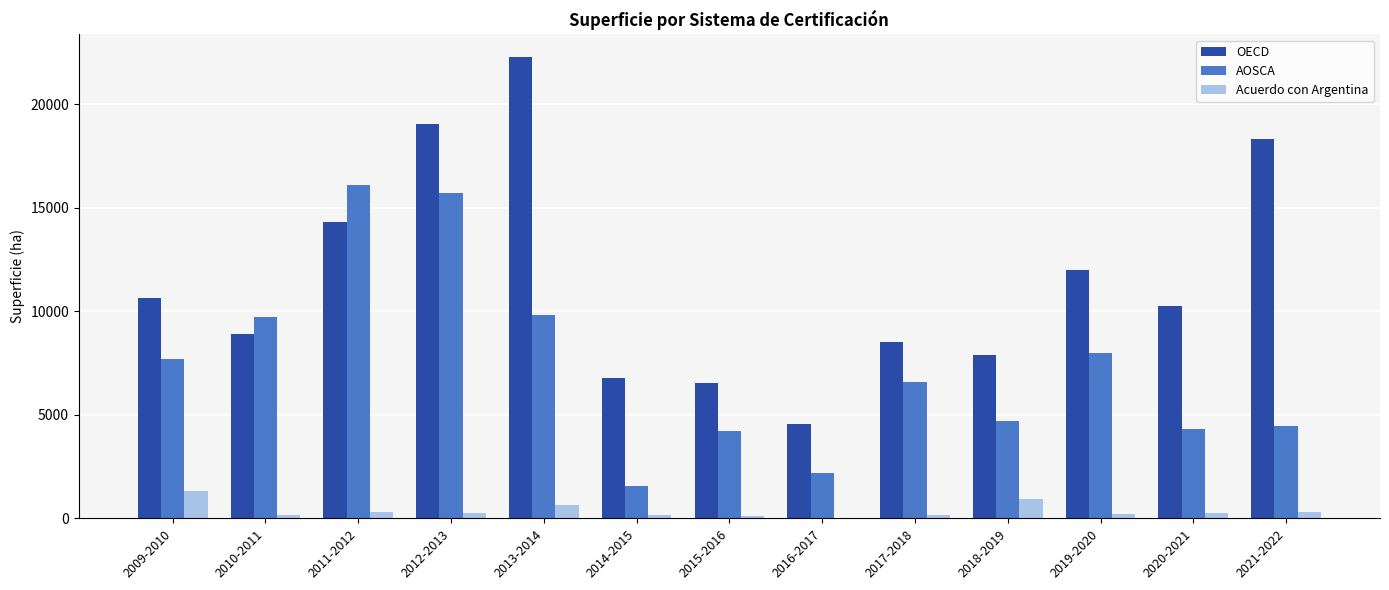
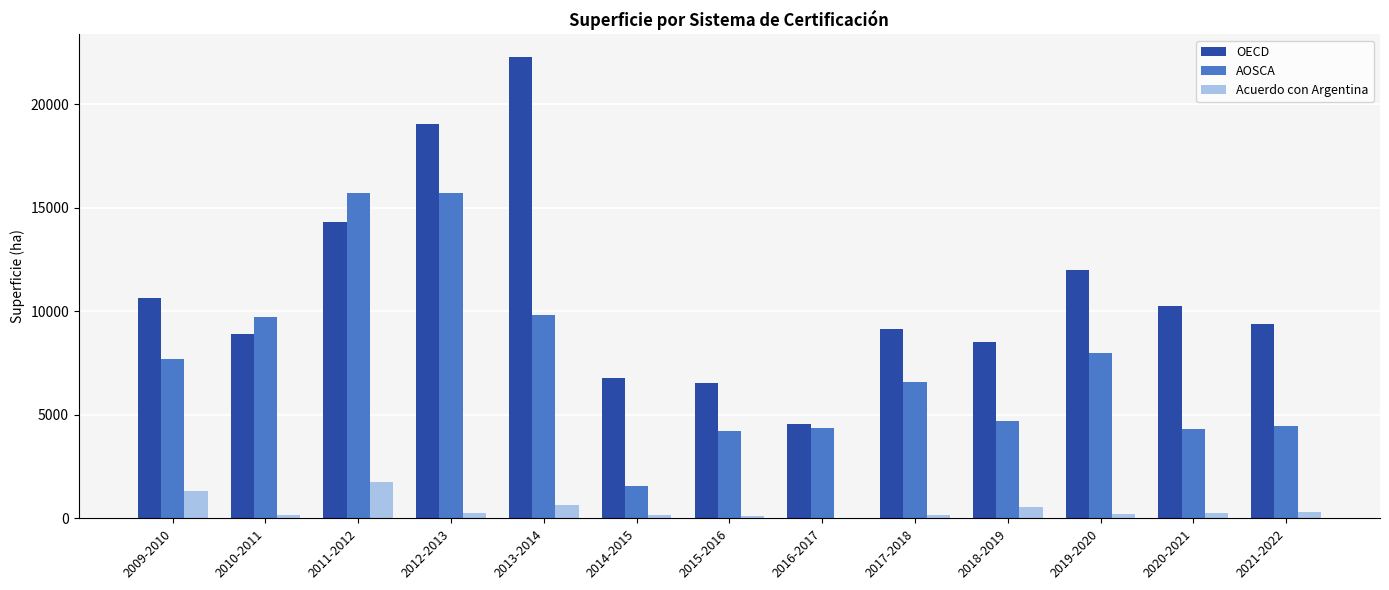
AOSCA, 2011-2012: 16100 -> 15700
Acuerdo con Argentina, 2011-2012: 300 -> 1800
AOSCA, 2016-2017: 2200 -> 4400
OECD, 2017-2018: 8500 -> 9100
OECD, 2018-2019: 7900 -> 8500
Acuerdo con Argentina, 2018-2019: 1000 -> 500
OECD, 2021-2022: 18300 -> 9400
